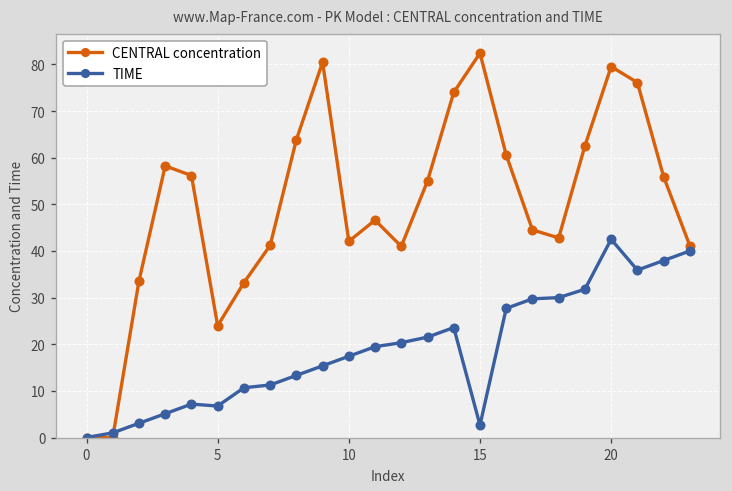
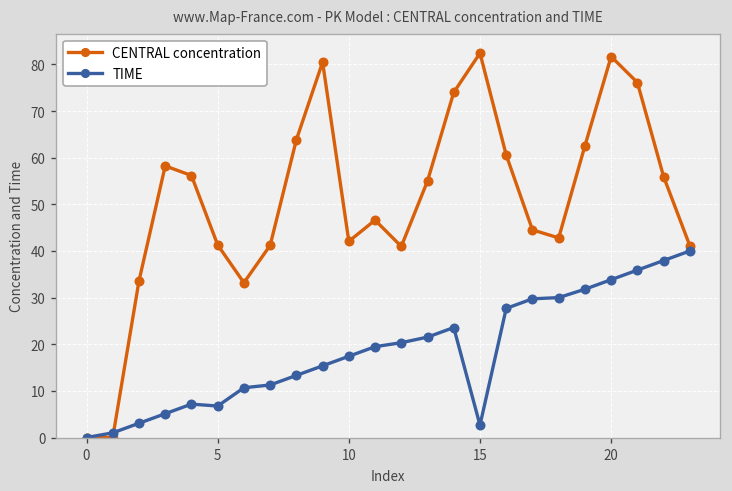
CENTRAL concentration, 5: 24 -> 41
CENTRAL concentration, 20: 80 -> 82
TIME, 20: 43 -> 34
